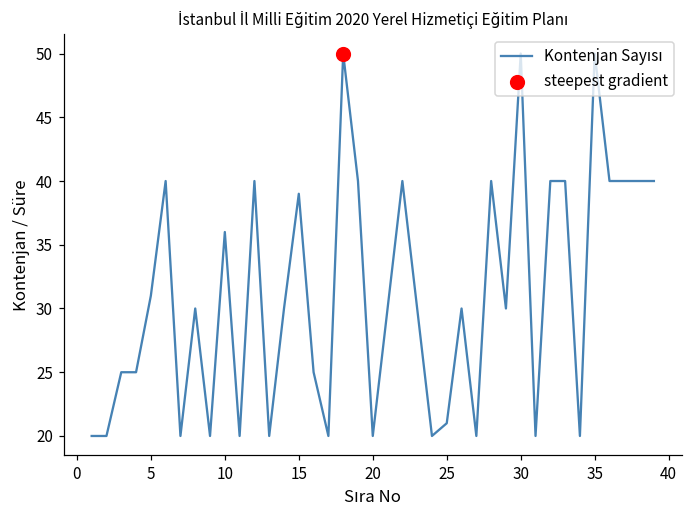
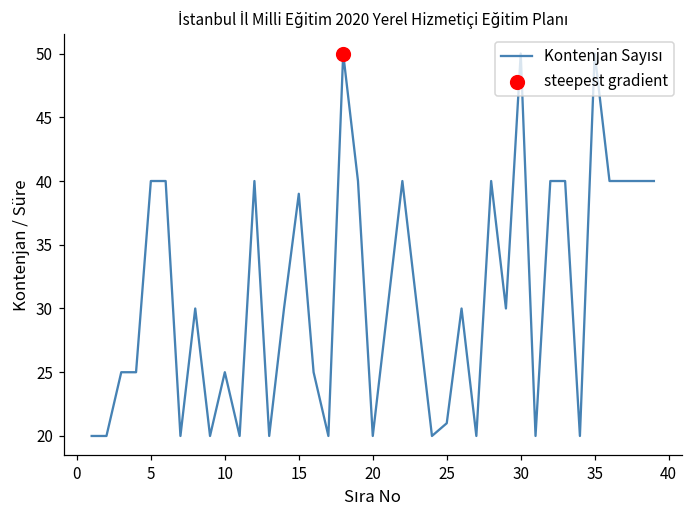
Kontenjan Sayısı, 5: 31 -> 40
Kontenjan Sayısı, 10: 36 -> 25
